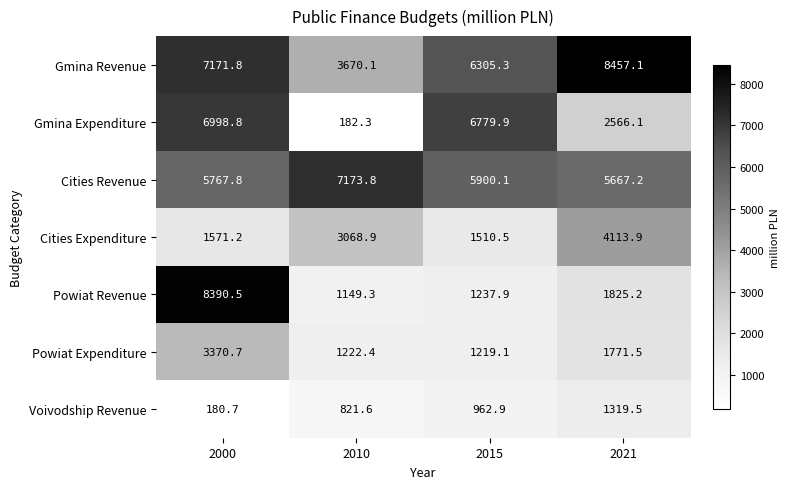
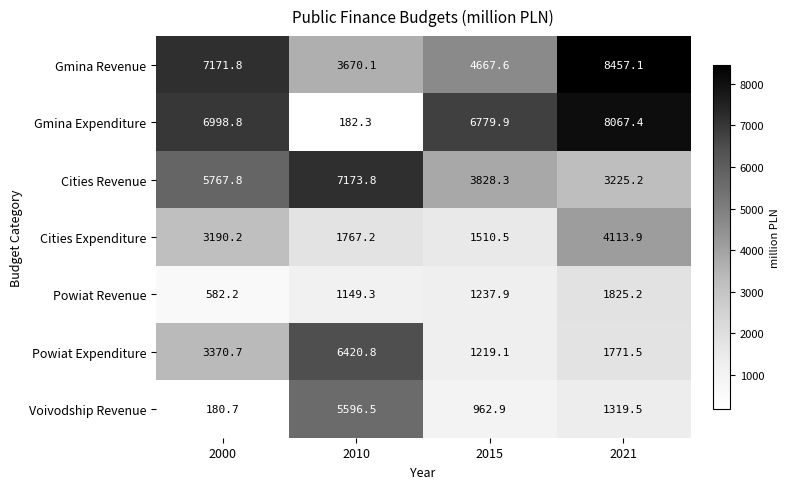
Gmina Revenue, 2015: 6305.3 -> 4667.6
Gmina Expenditure, 2021: 2566.1 -> 8067.4
Cities Revenue, 2015: 5900.1 -> 3828.3
Cities Revenue, 2021: 5667.2 -> 3225.2
Cities Expenditure, 2000: 1571.2 -> 3190.2
Cities Expenditure, 2010: 3068.9 -> 1767.2
Powiat Revenue, 2000: 8390.5 -> 582.2
Powiat Expenditure, 2010: 1222.4 -> 6420.8
Voivodship Revenue, 2010: 821.6 -> 5596.5
